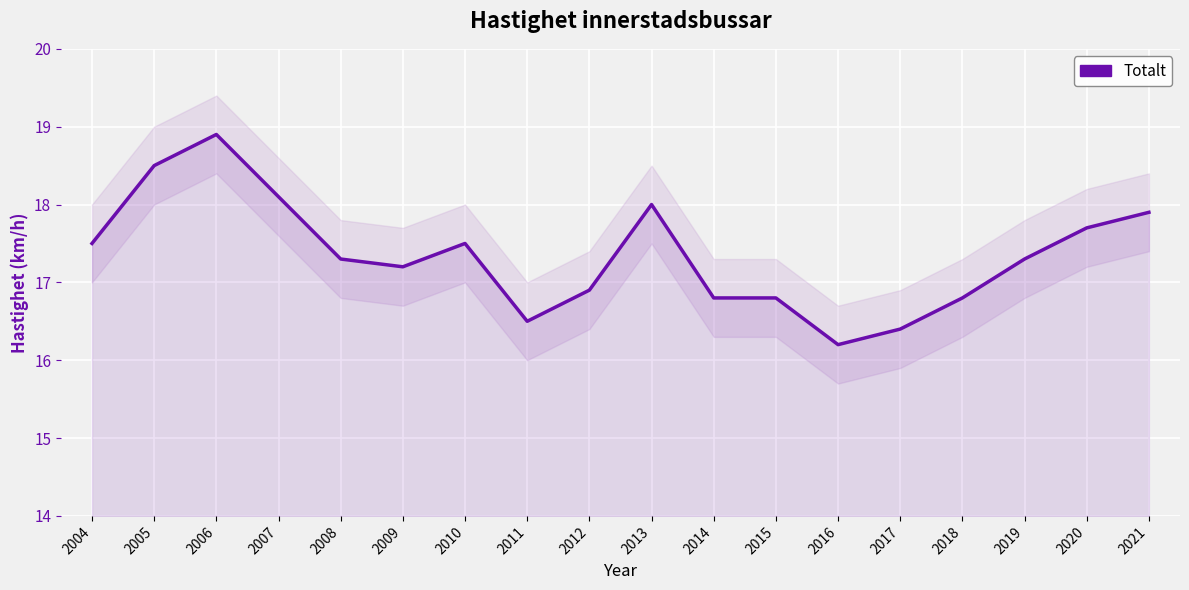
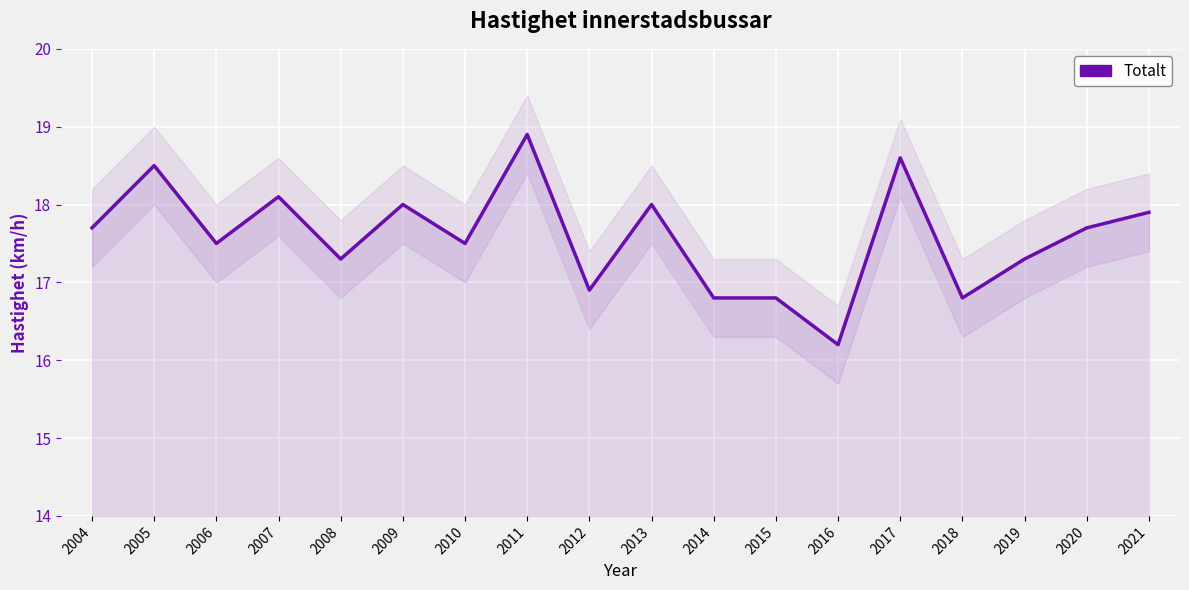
Totalt, 2004: 17.5 -> 17.7
Totalt, 2006: 18.9 -> 17.5
Totalt, 2009: 17.2 -> 18.0
Totalt, 2011: 16.5 -> 18.9
Totalt, 2017: 16.4 -> 18.6
